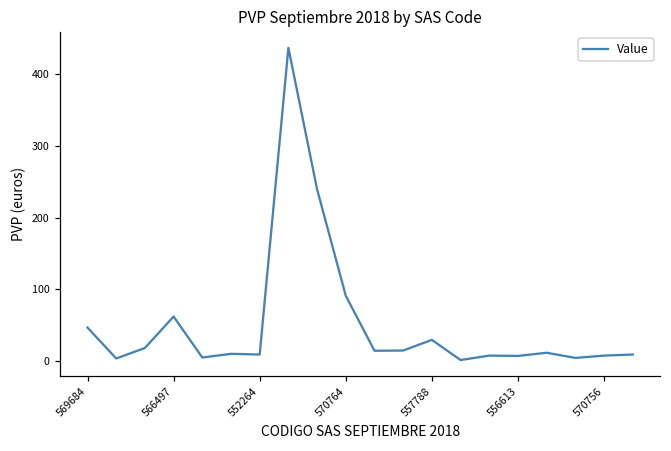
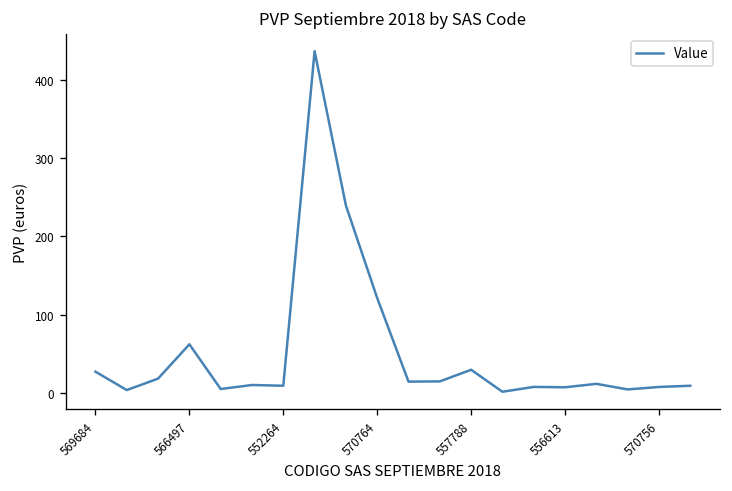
569684: 50 -> 30
570764: 90 -> 120
